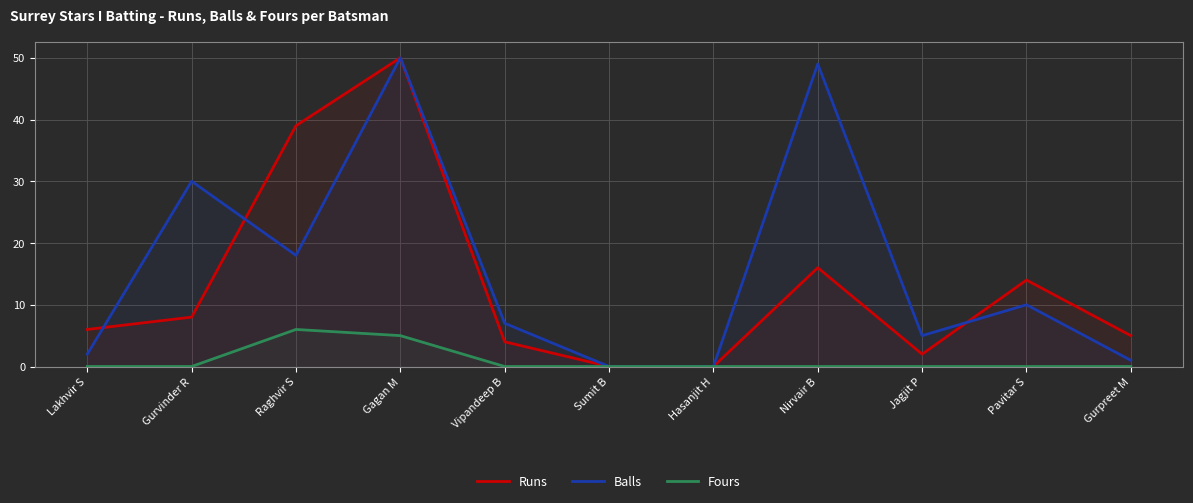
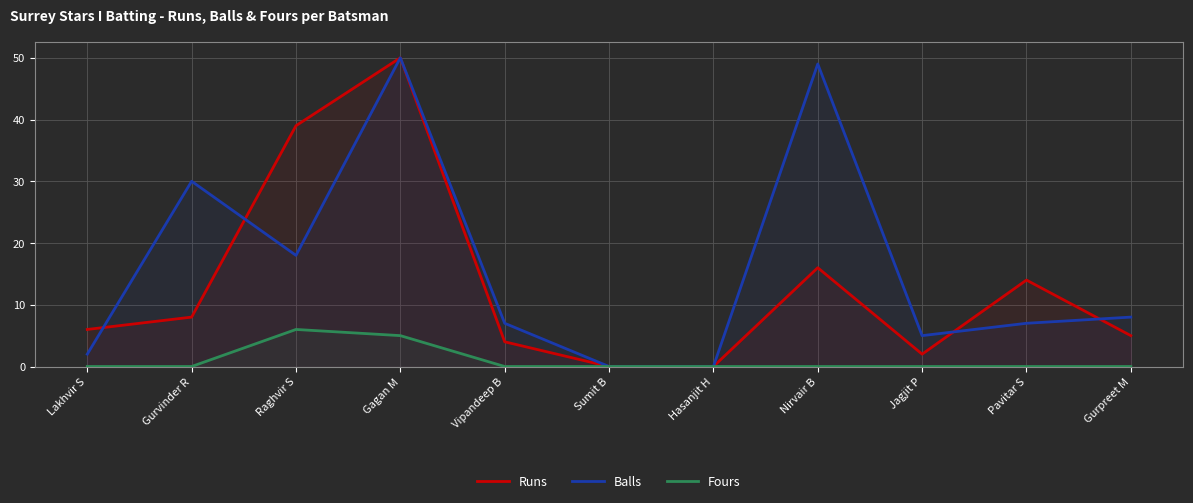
Balls, Pavitar S: 10 -> 7
Balls, Gurpreet M: 1 -> 8
